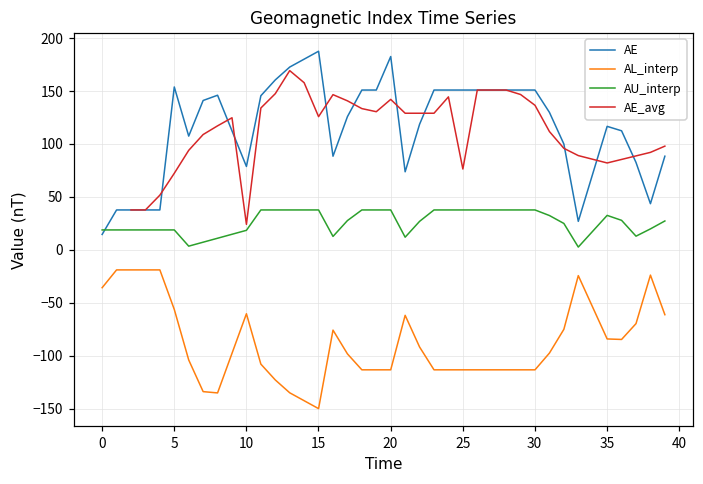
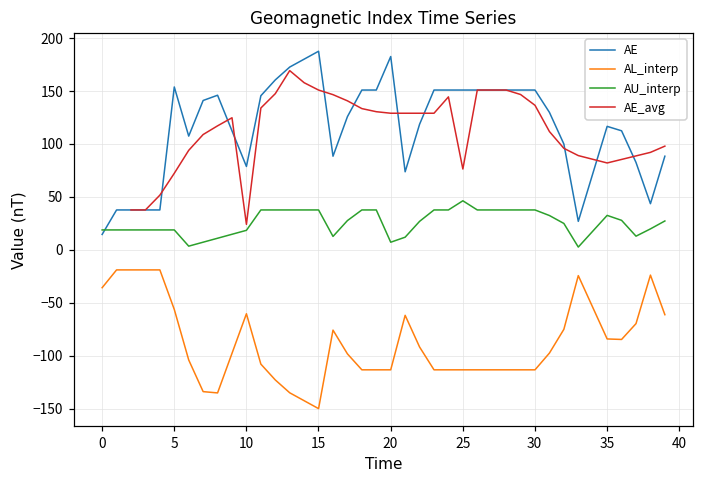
AE_avg, 15: 130 -> 150
AU_interp, 20: 40 -> 10
AE_avg, 20: 140 -> 130
AU_interp, 25: 40 -> 50
